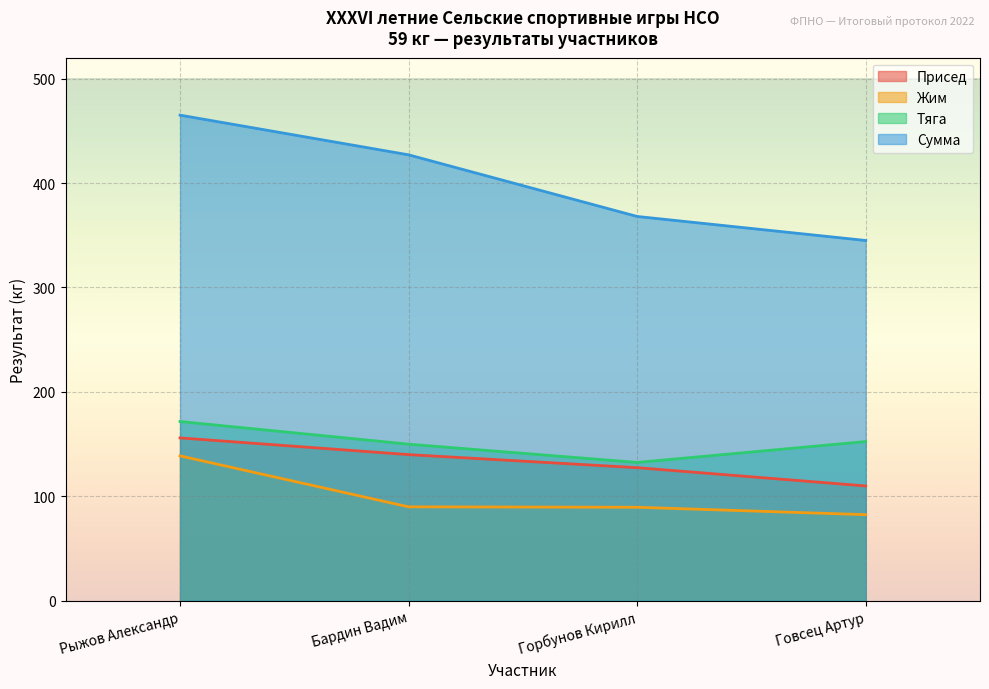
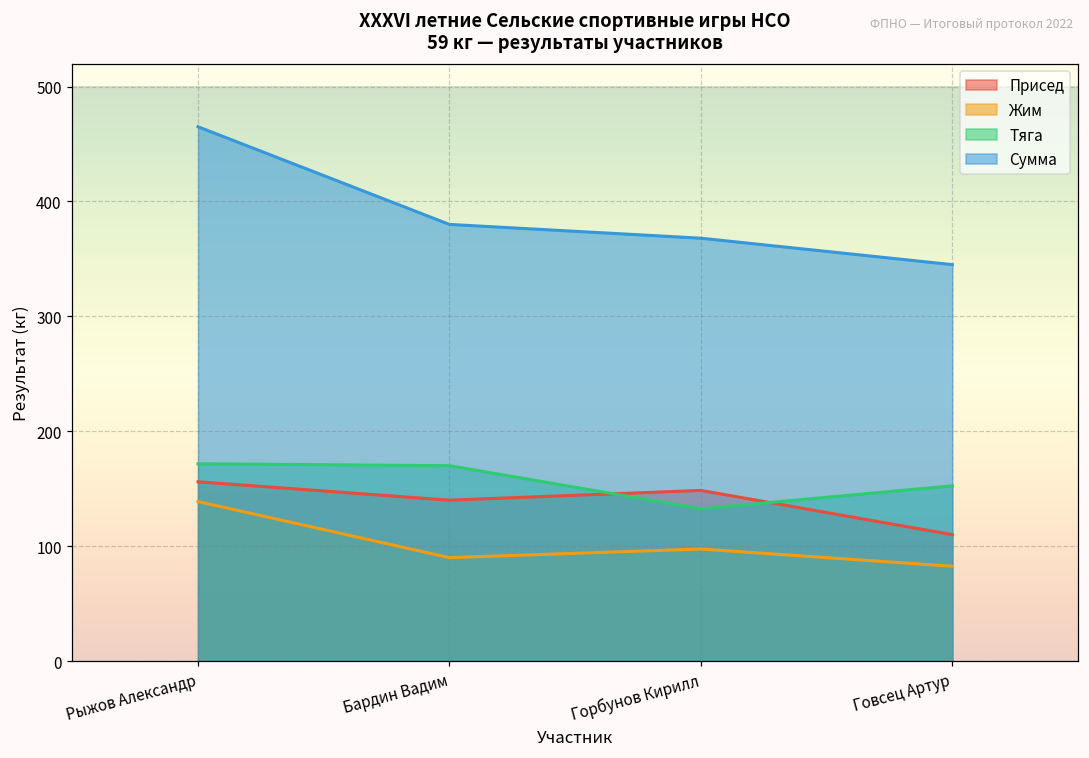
Тяга, Бардин Вадим: 150 -> 170
Сумма, Бардин Вадим: 427 -> 380
Присед, Горбунов Кирилл: 128 -> 149
Жим, Горбунов Кирилл: 90 -> 98
